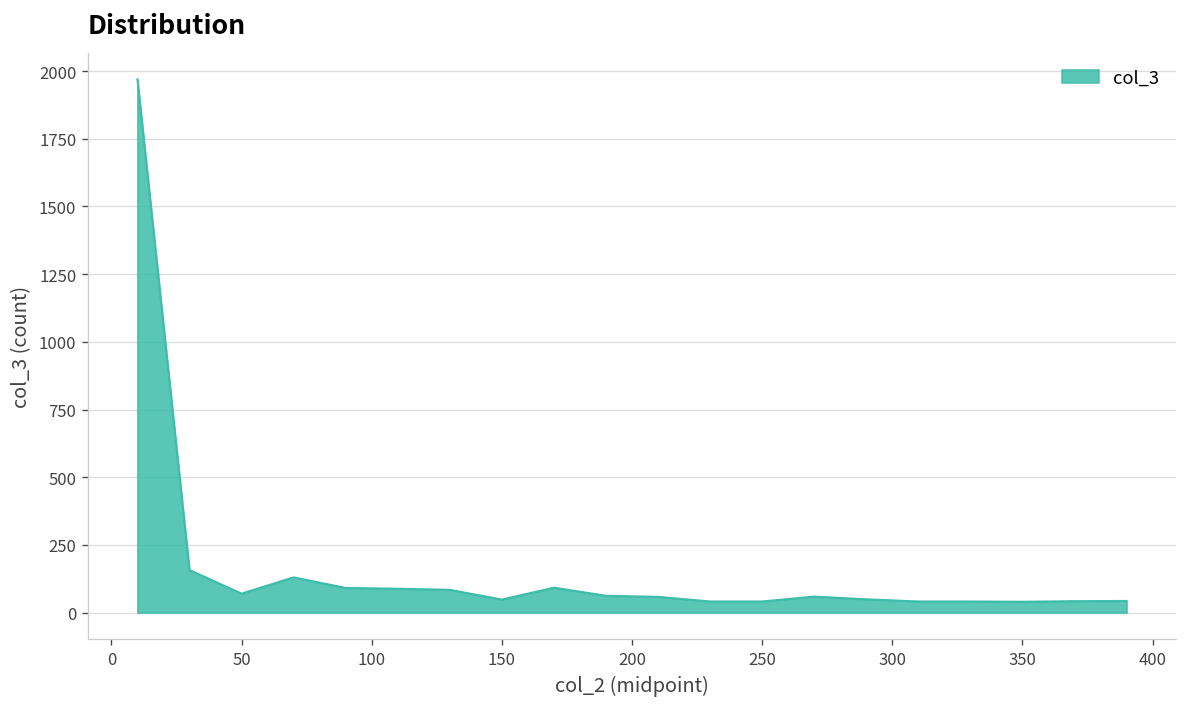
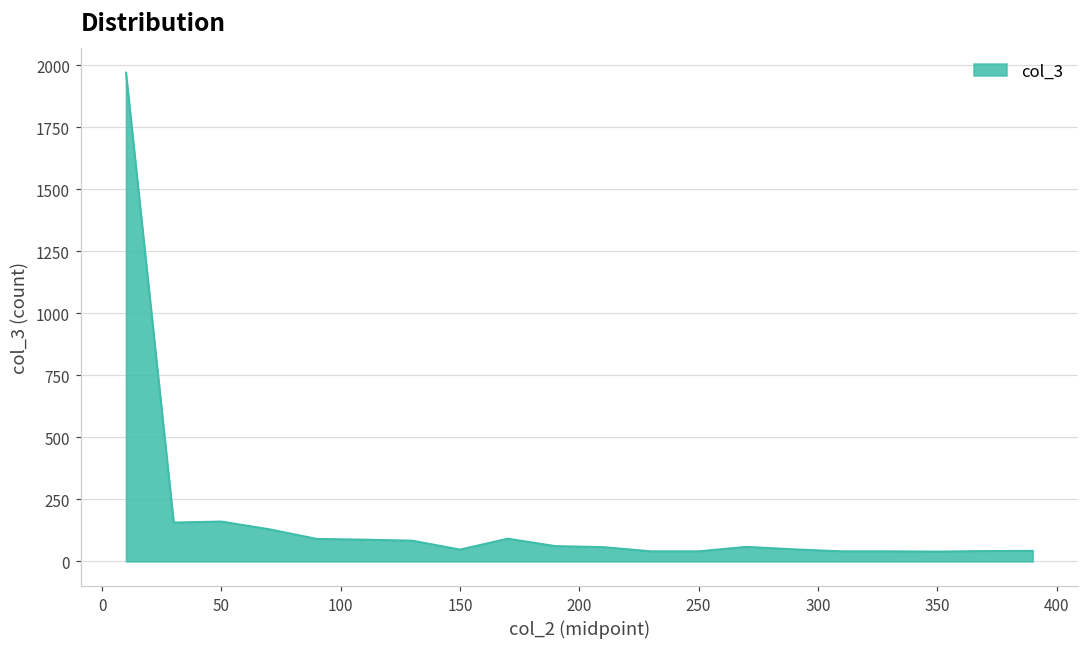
50: 70 -> 160
